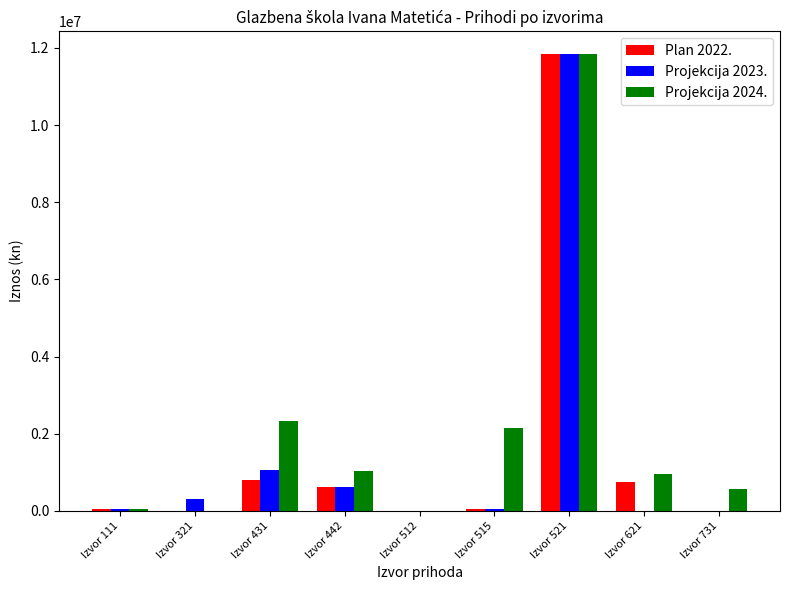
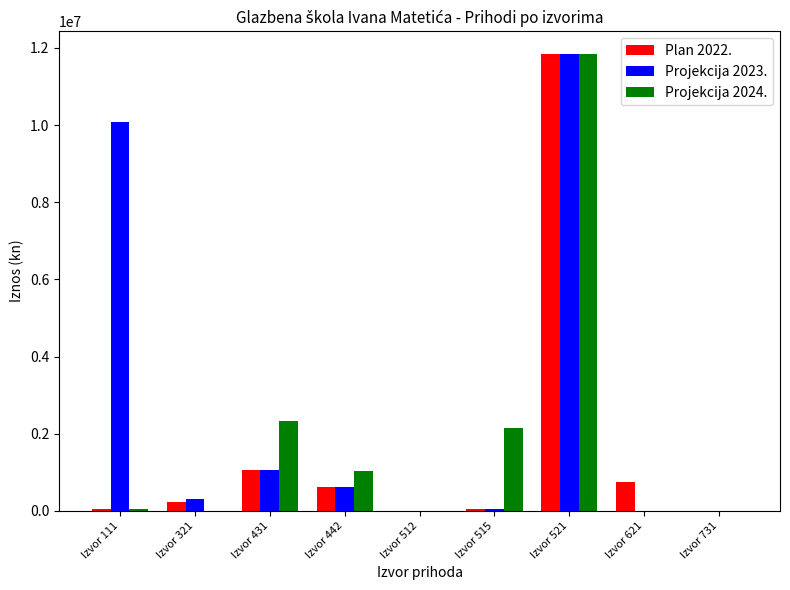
Projekcija 2023., Izvor 111: 0 -> 10100000
Plan 2022., Izvor 321: 0 -> 200000
Plan 2022., Izvor 431: 800000 -> 1100000
Projekcija 2024., Izvor 621: 900000 -> 0
Projekcija 2024., Izvor 731: 600000 -> 0
